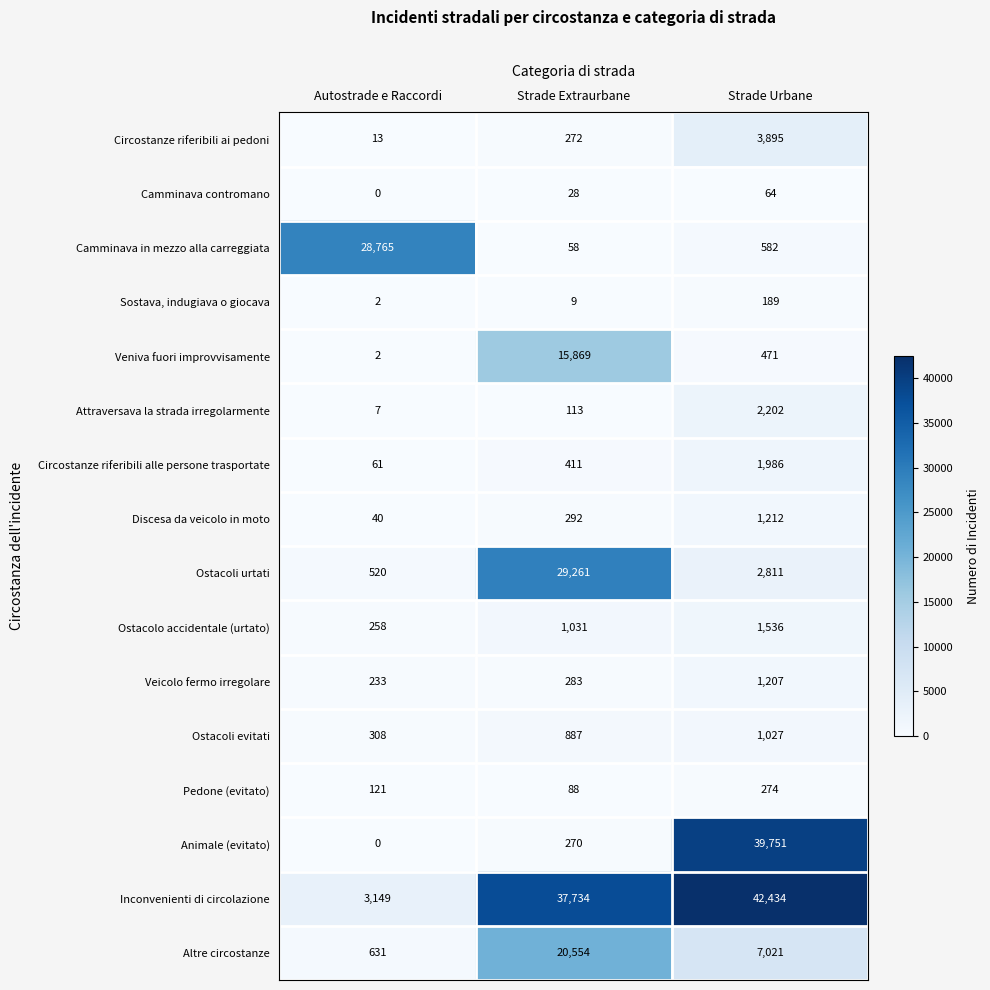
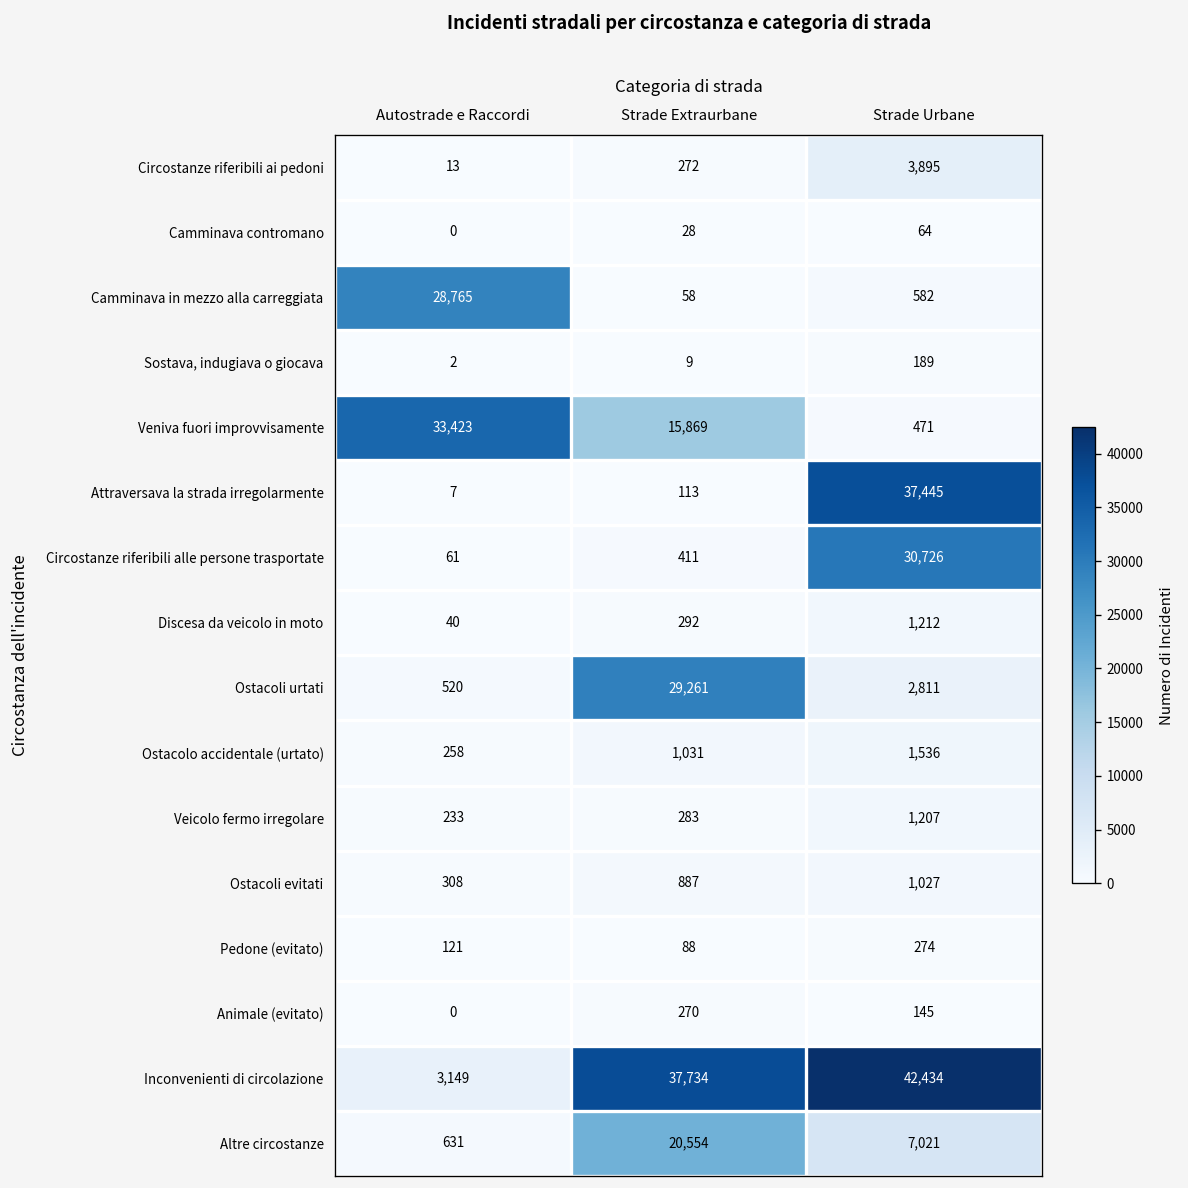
Veniva fuori improvvisamente, Autostrade e Raccordi: 2 -> 33,423
Attraversava la strada irregolarmente, Strade Urbane: 2,202 -> 37,445
Circostanze riferibili alle persone trasportate, Strade Urbane: 1,986 -> 30,726
Animale (evitato), Strade Urbane: 39,751 -> 145
